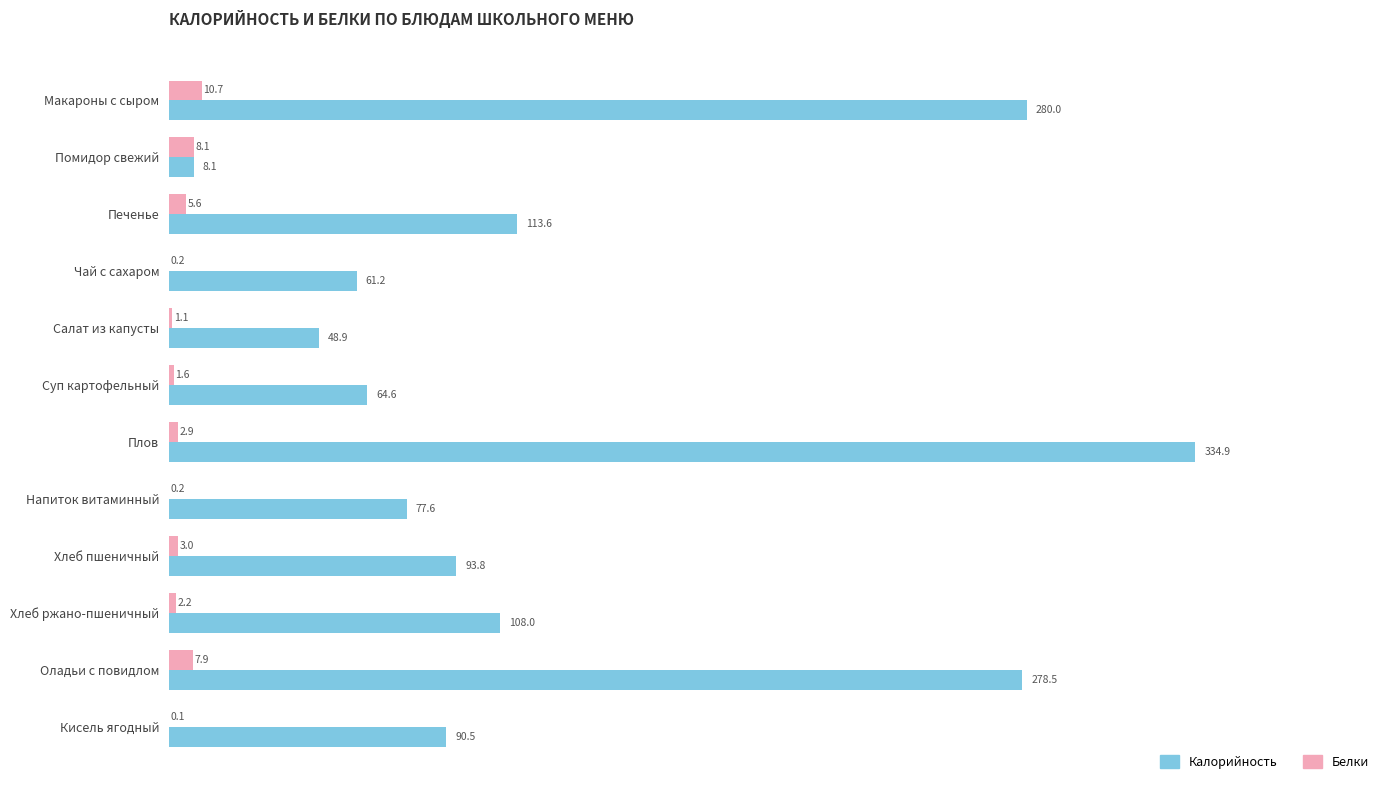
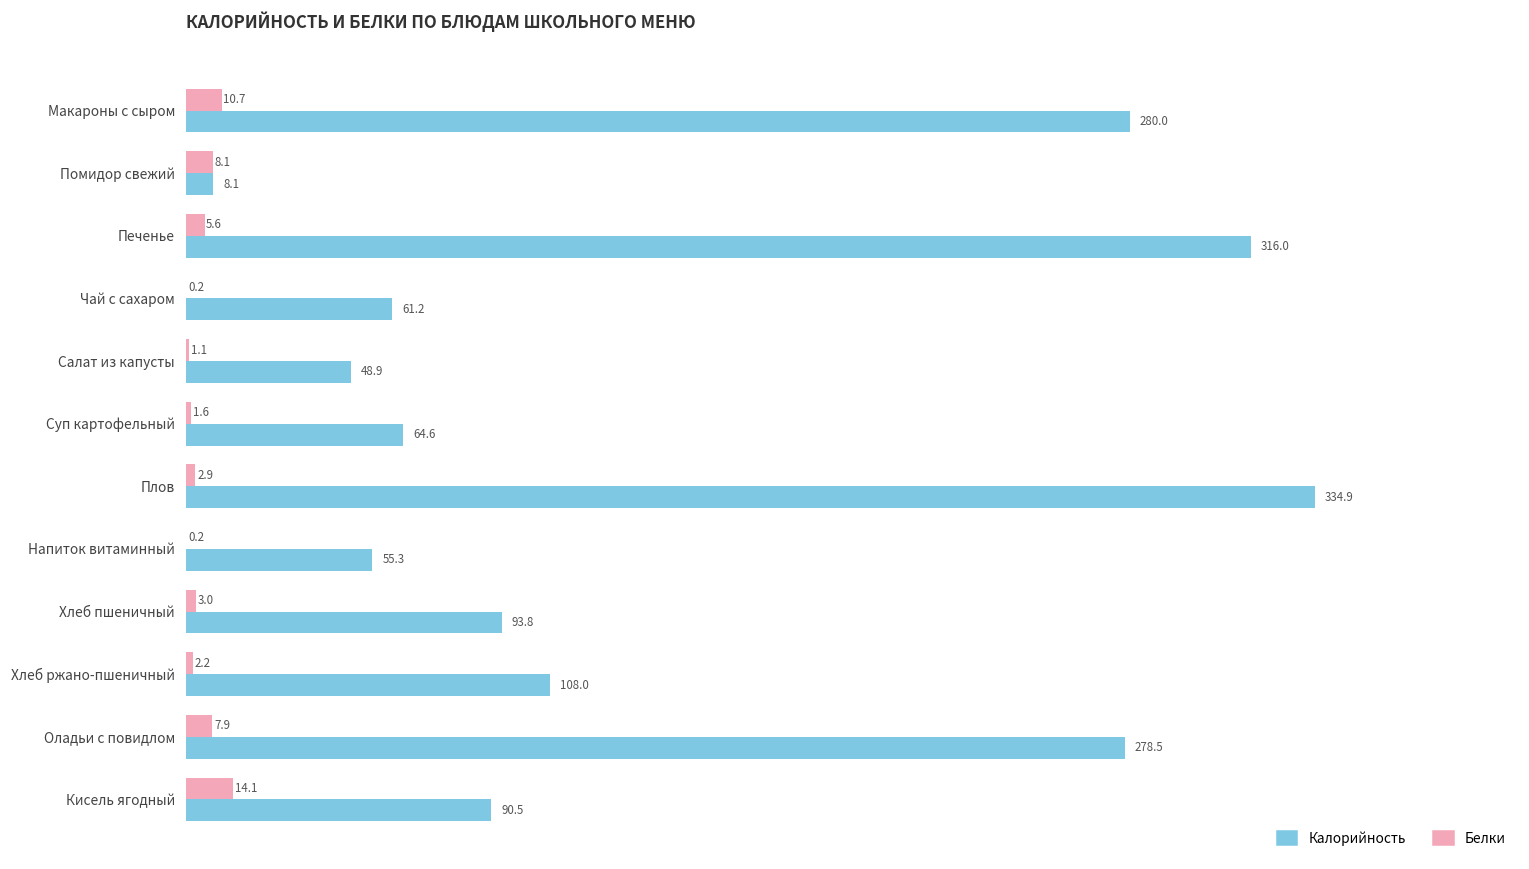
Калорийность, Печенье: 113.6 -> 316.0
Калорийность, Напиток витаминный: 77.6 -> 55.3
Белки, Кисель ягодный: 0.1 -> 14.1
